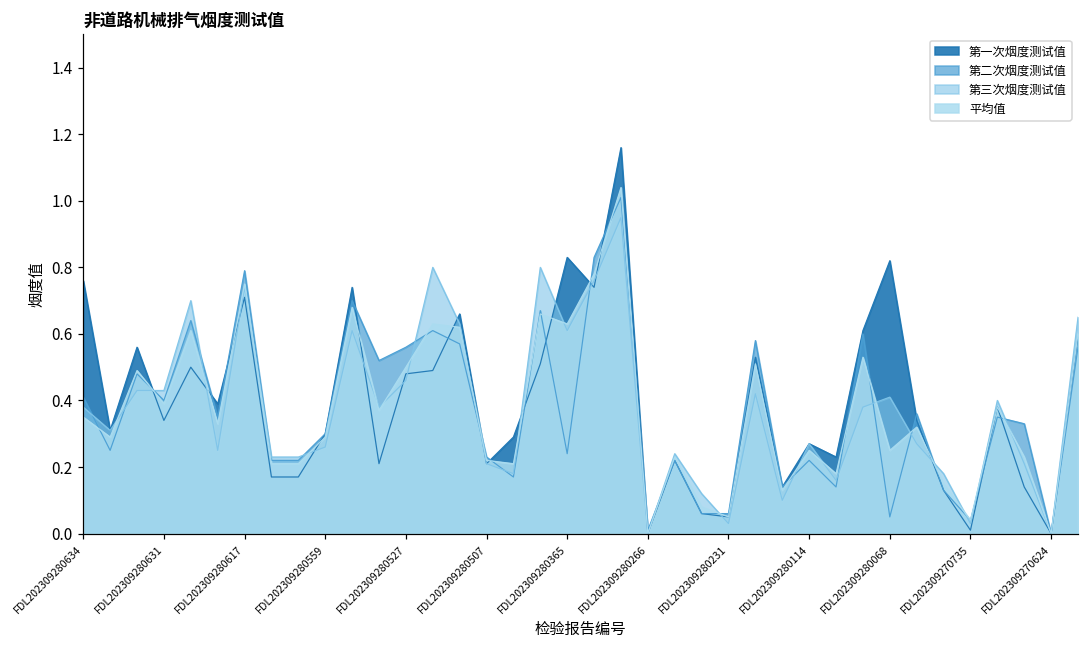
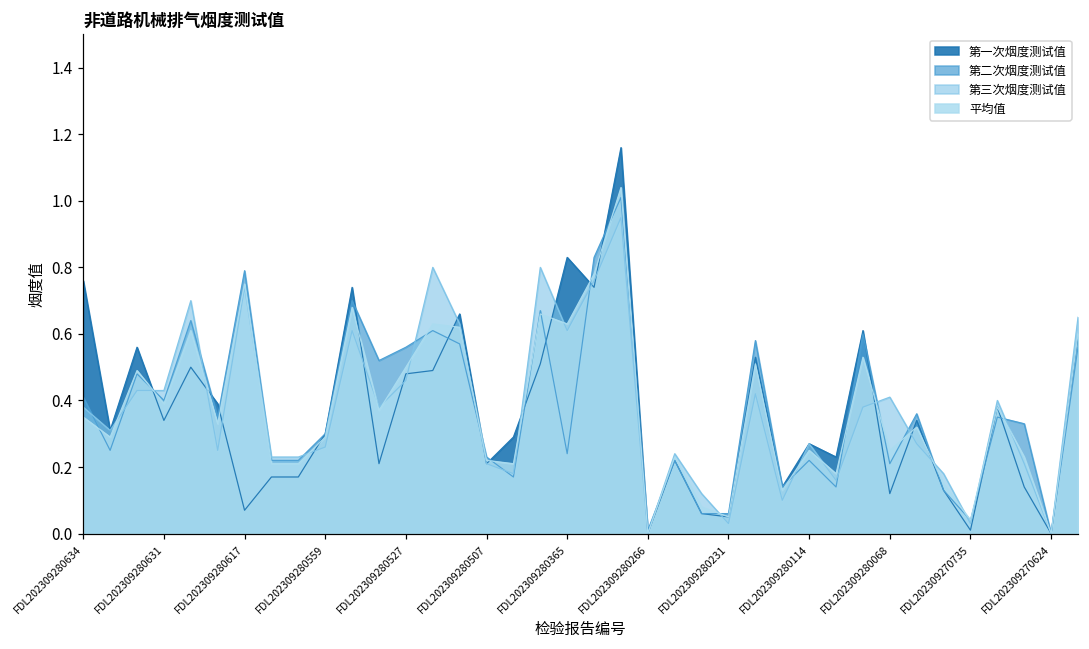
第一次烟度测试值, FDL202309280617: 0.71 -> 0.07
第一次烟度测试值, FDL202309280068: 0.82 -> 0.12
第二次烟度测试值, FDL202309280068: 0.05 -> 0.21
